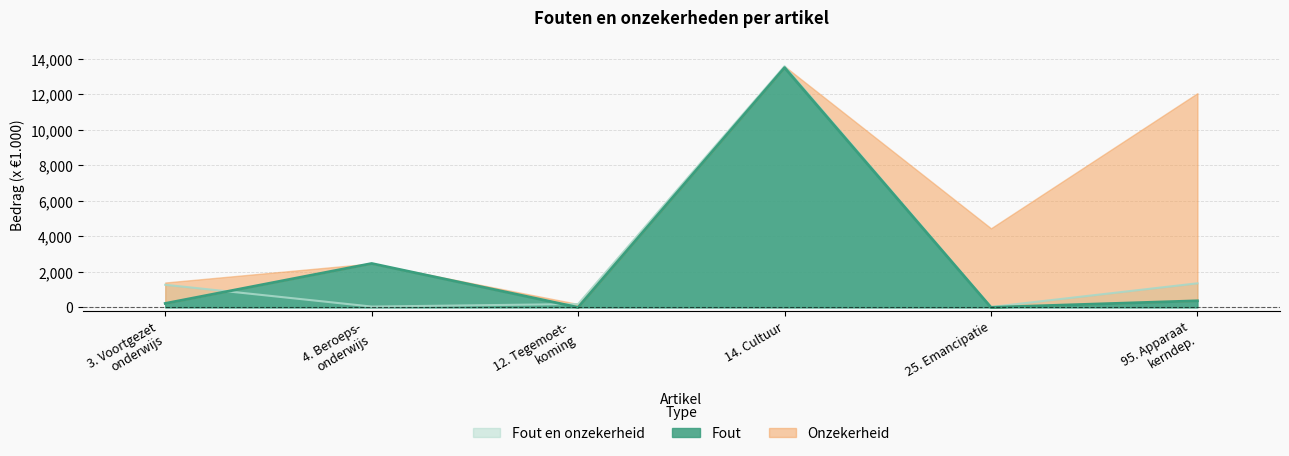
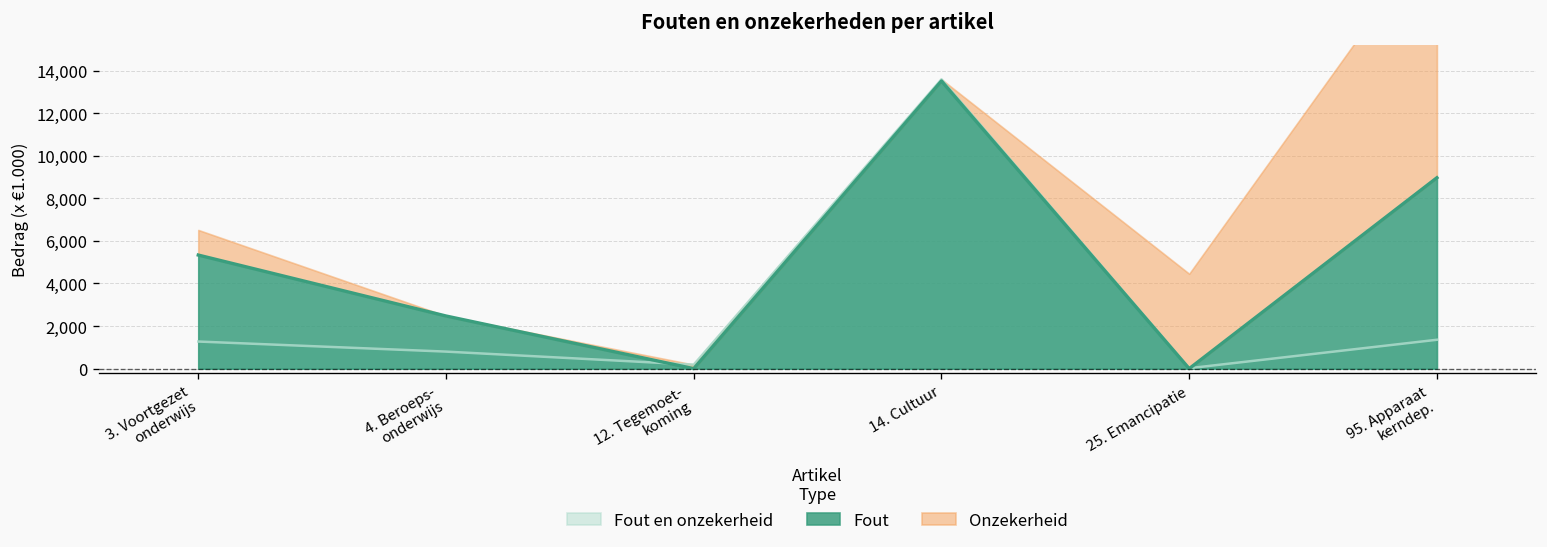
Fout, 3. Voortgezet onderwijs: 200 -> 5,300
Fout en onzekerheid, 4. Beroeps- onderwijs: 0 -> 800
Fout, 95. Apparaat kerndep.: 400 -> 9,000
